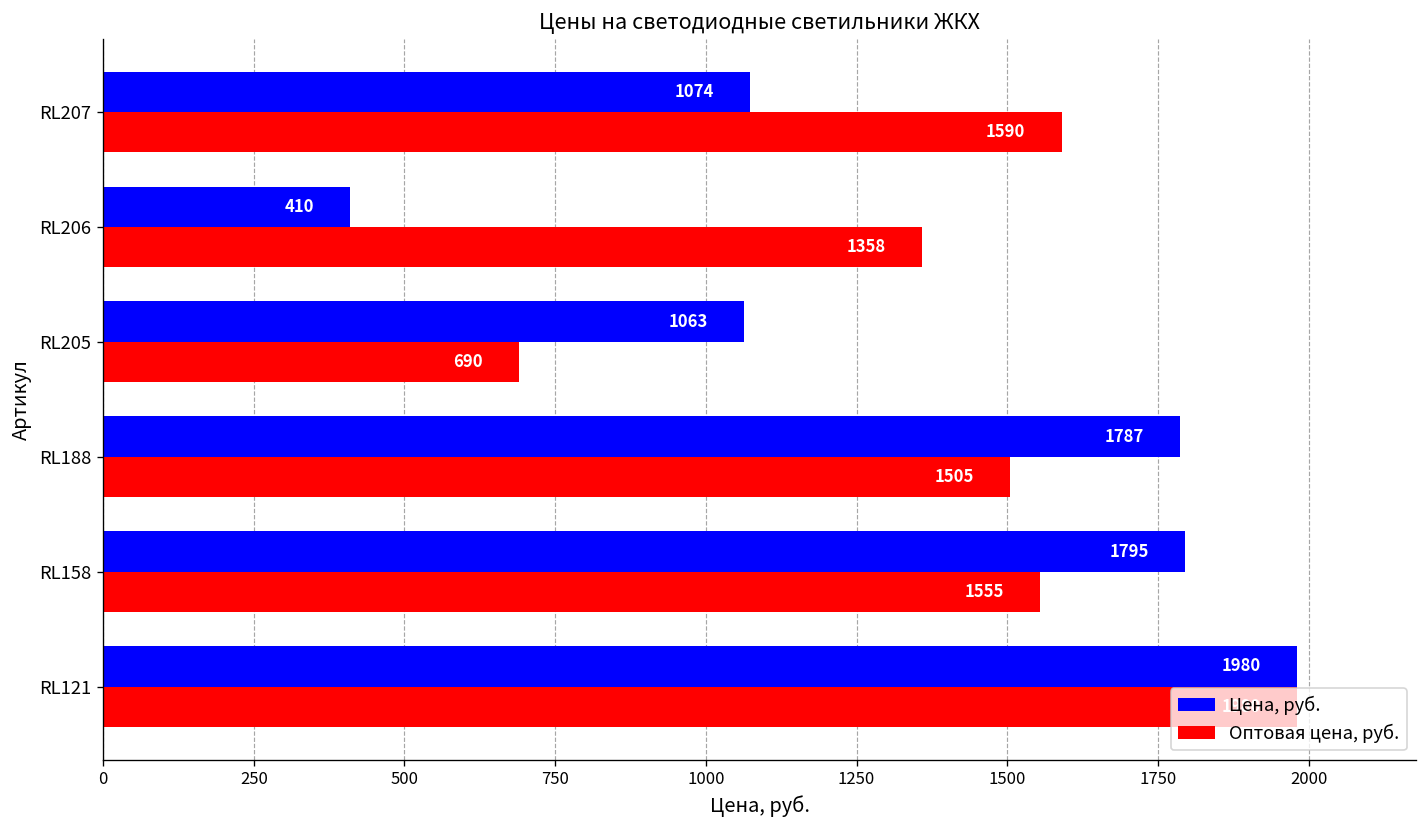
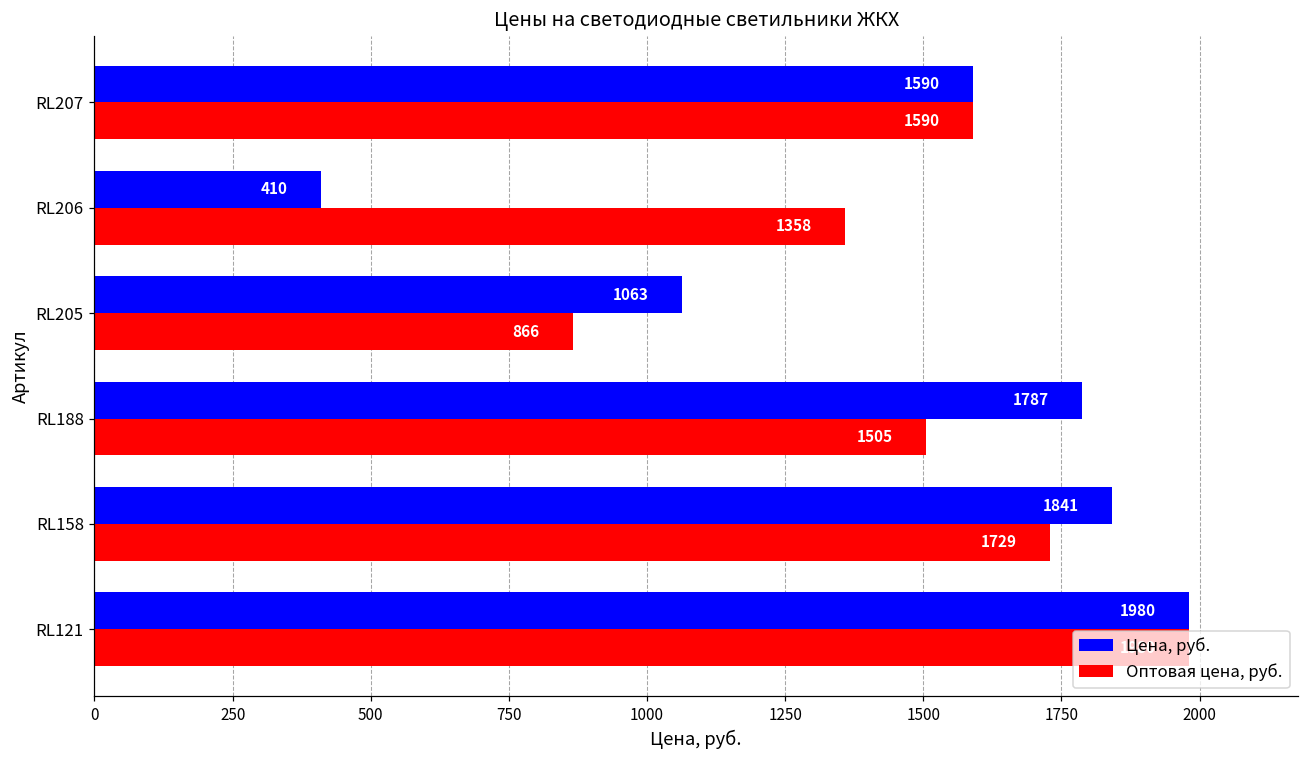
Цена, руб., RL207: 1074 -> 1590
Оптовая цена, руб., RL205: 690 -> 866
Цена, руб., RL158: 1795 -> 1841
Оптовая цена, руб., RL158: 1555 -> 1729
